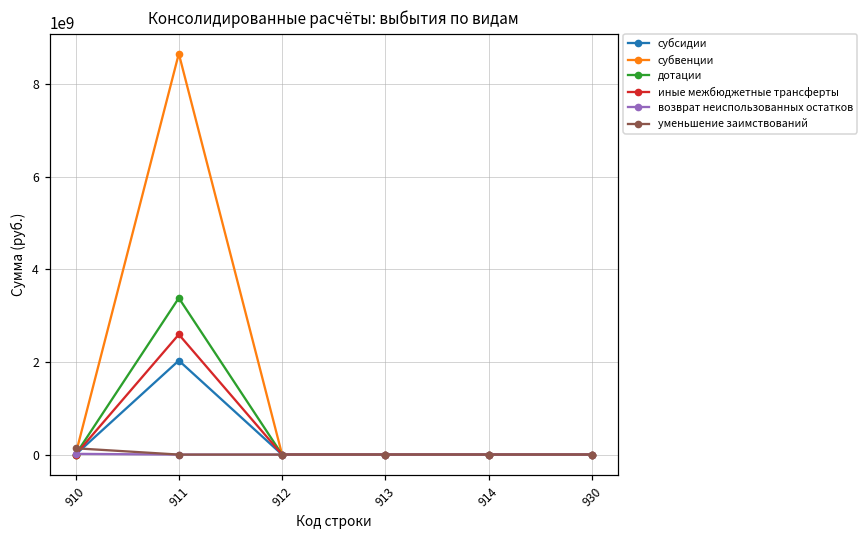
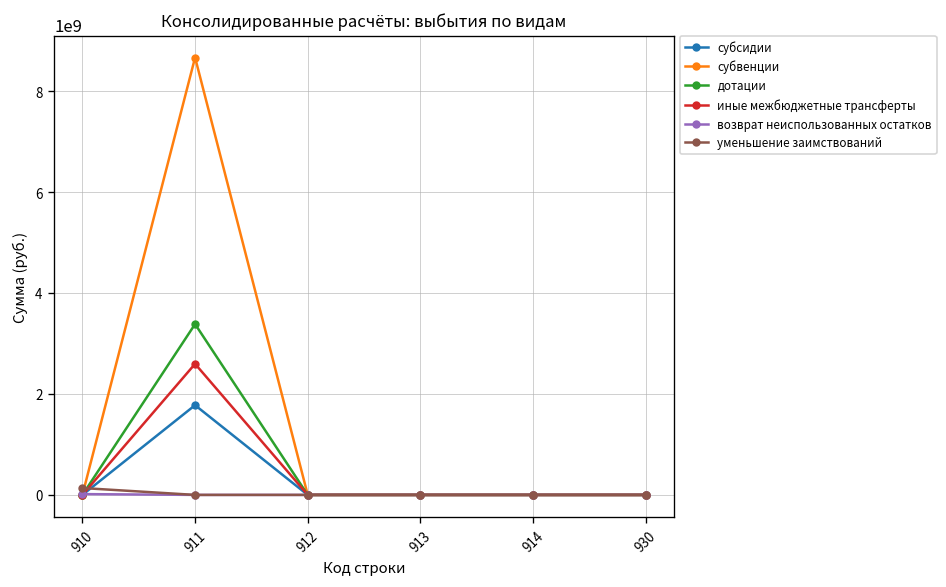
субсидии, 911: 2000000000 -> 1800000000
